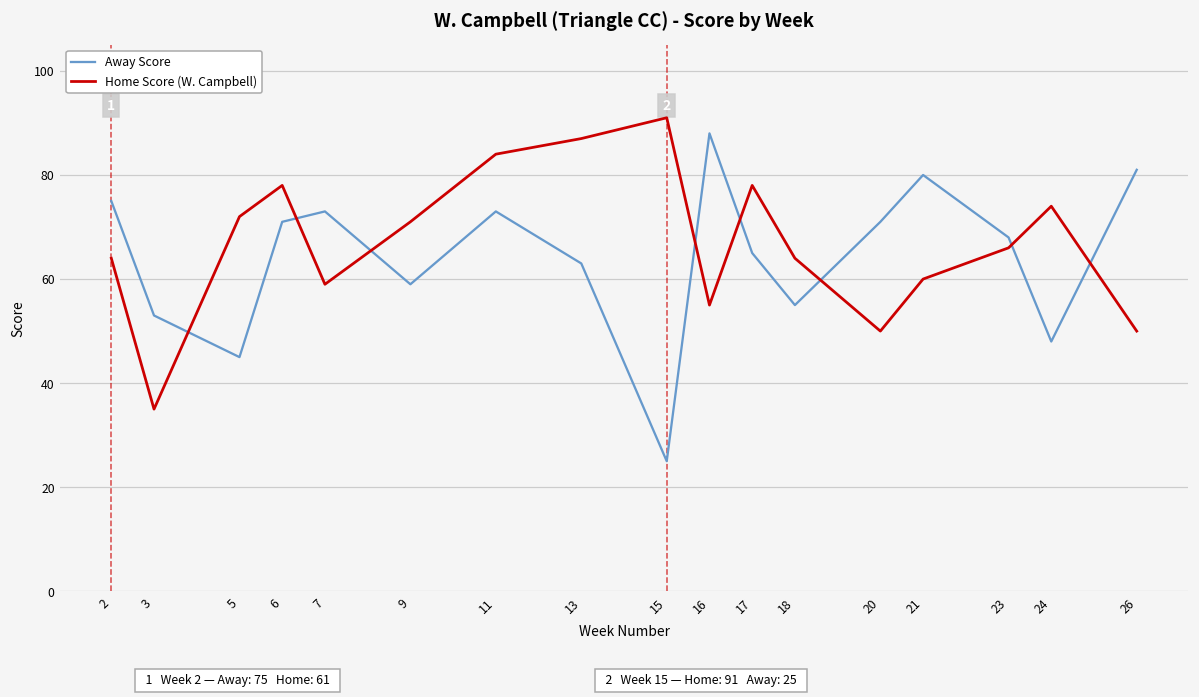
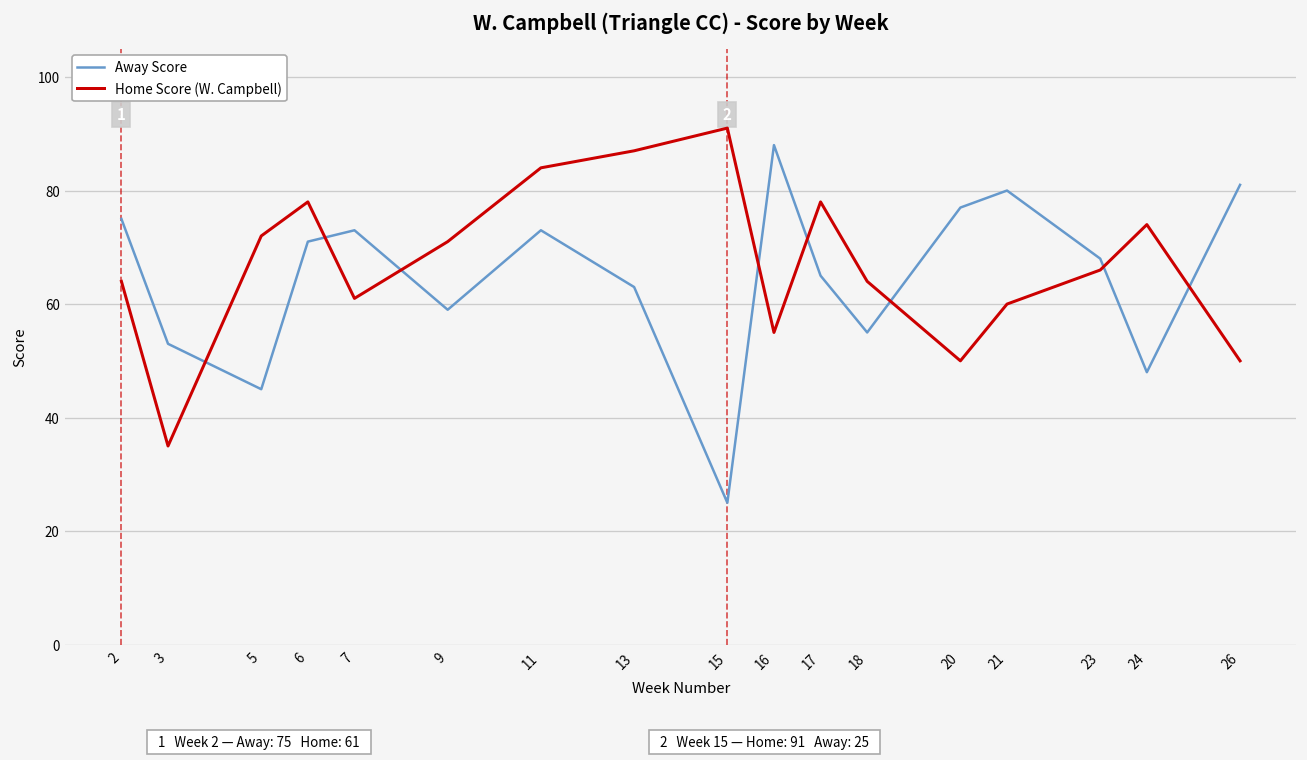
Home Score (W. Campbell), 7: 59 -> 61
Away Score, 20: 71 -> 77
